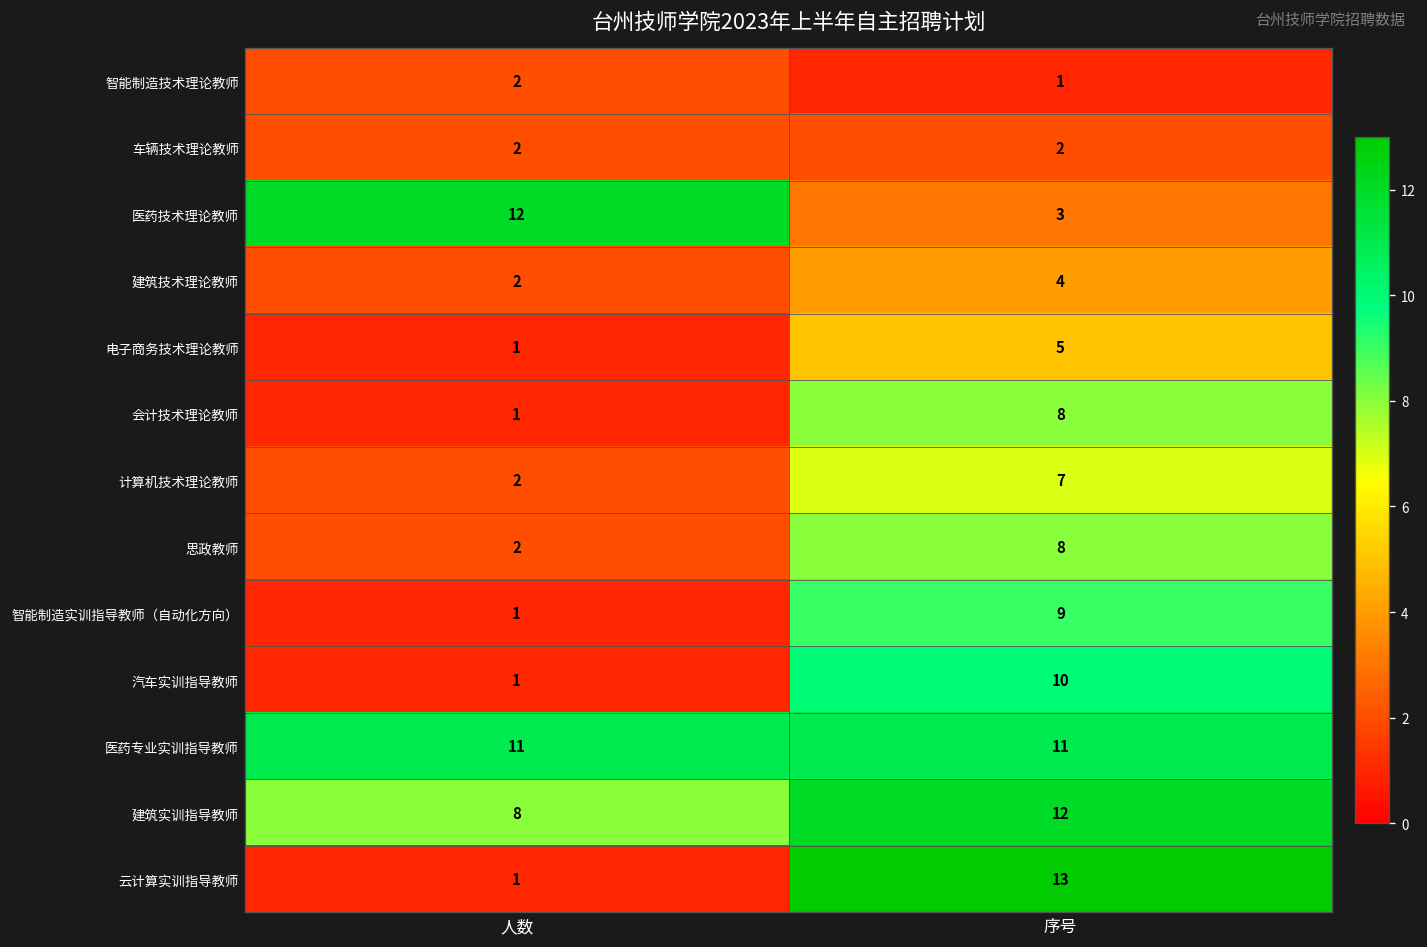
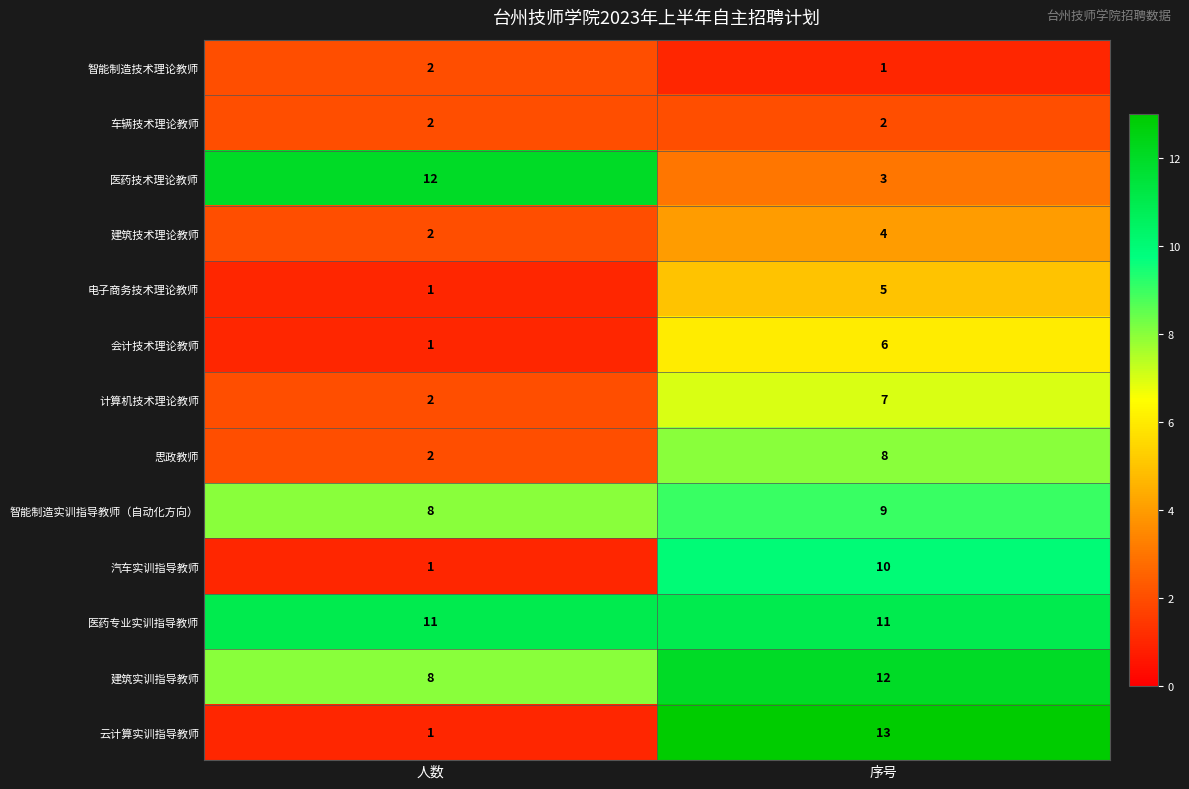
会计技术理论教师, 序号: 8 -> 6
智能制造实训指导教师（自动化方向）, 人数: 1 -> 8
